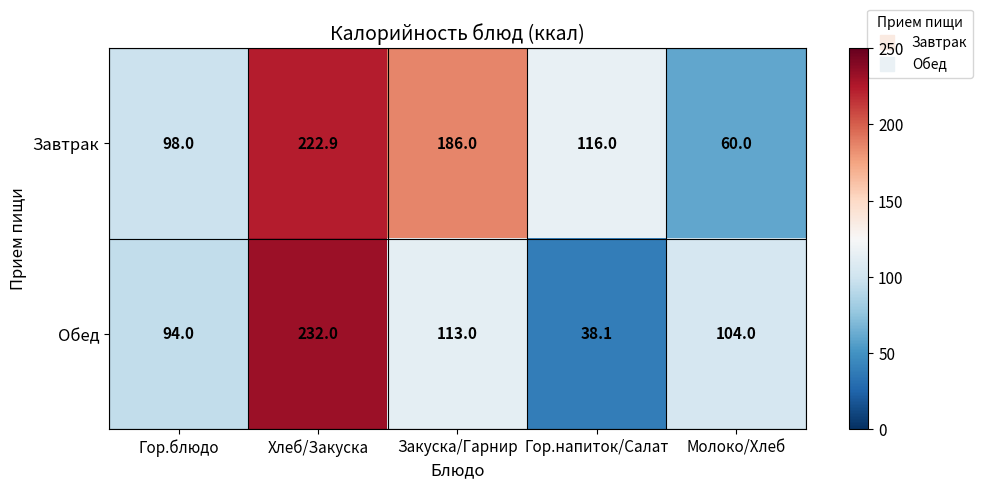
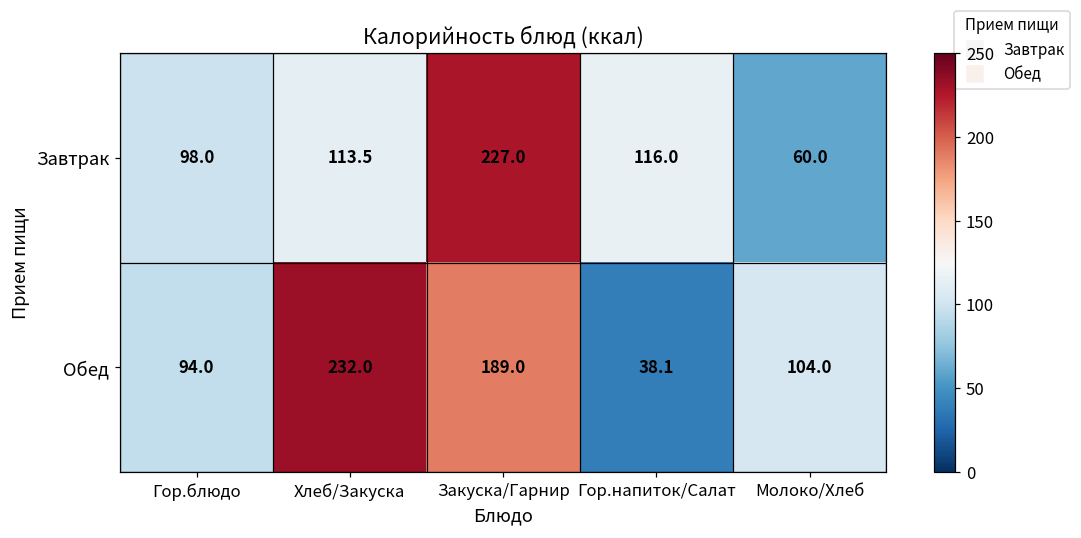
Завтрак, Хлеб/Закуска: 222.9 -> 113.5
Завтрак, Закуска/Гарнир: 186.0 -> 227.0
Обед, Закуска/Гарнир: 113.0 -> 189.0
